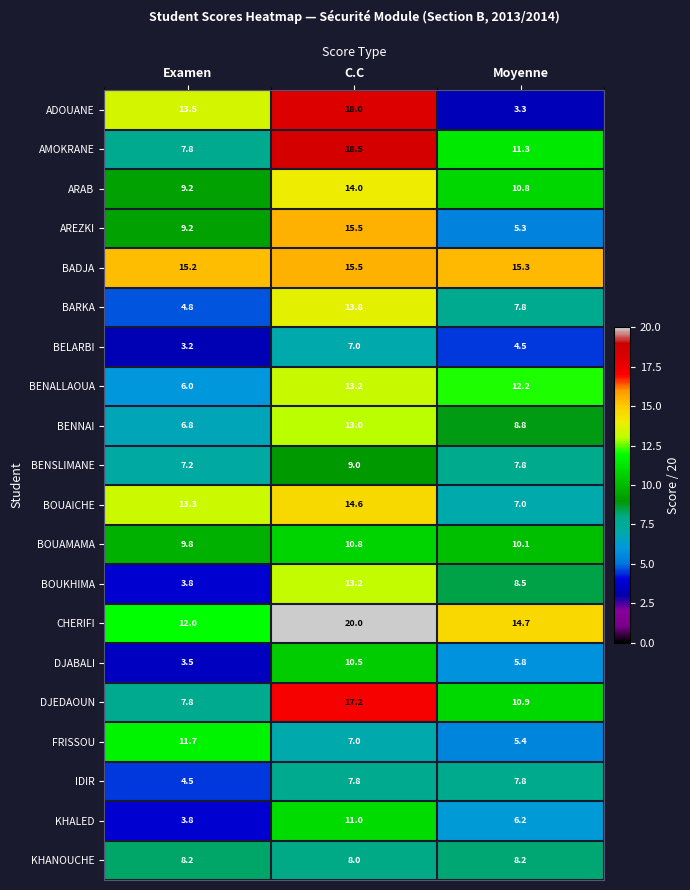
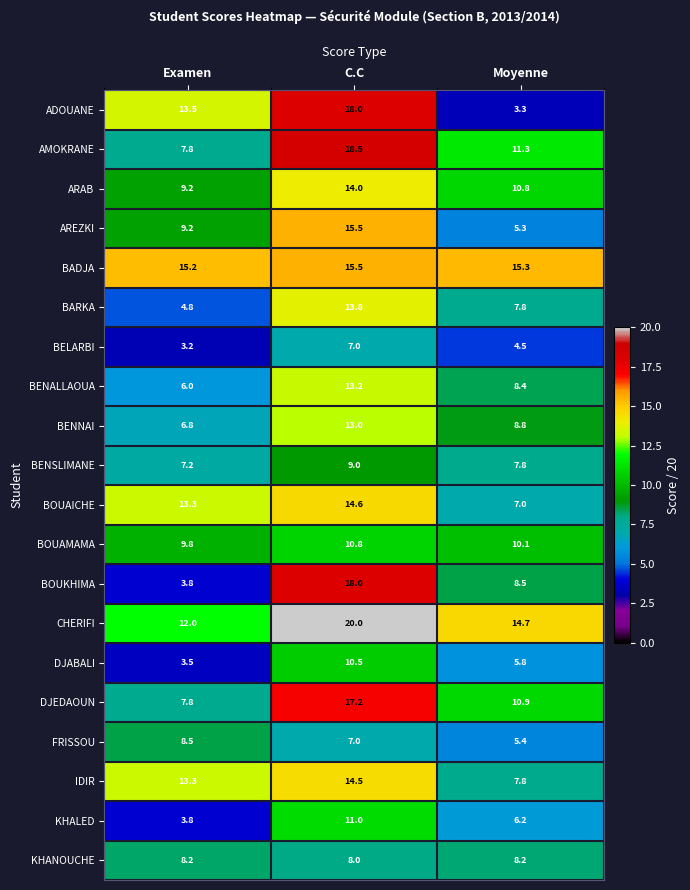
BENALLAOUA, Moyenne: 12.2 -> 8.4
BOUKHIMA, C.C: 13.2 -> 18.0
FRISSOU, Examen: 11.7 -> 8.5
IDIR, Examen: 4.5 -> 13.3
IDIR, C.C: 7.8 -> 14.5
